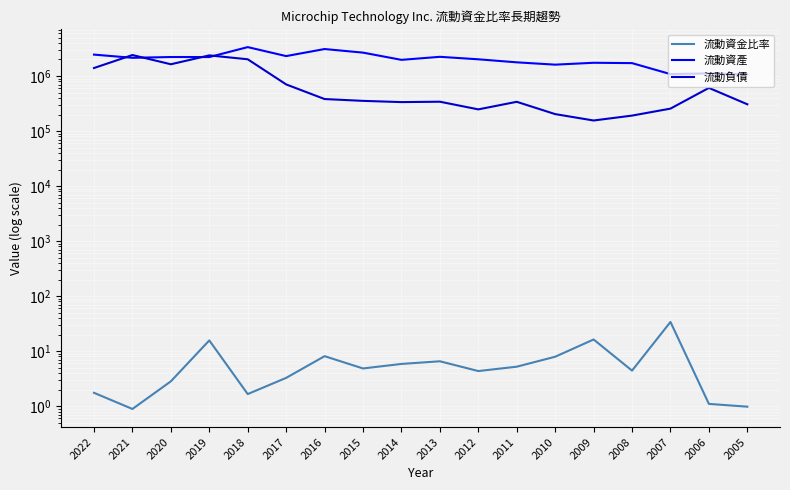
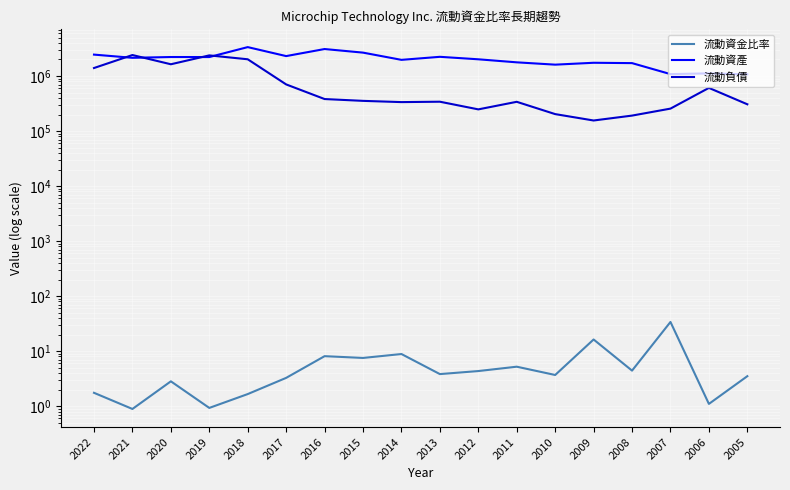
流動資金比率, 2019: 16 -> 0.9
流動資金比率, 2015: 5 -> 8
流動資金比率, 2014: 6 -> 9
流動資金比率, 2013: 7 -> 4
流動資金比率, 2010: 8 -> 4
流動資金比率, 2005: 1.0 -> 4
